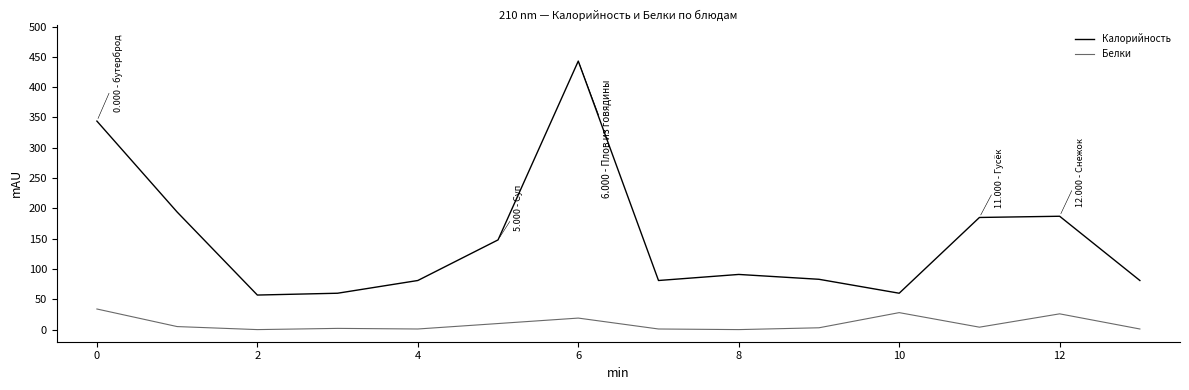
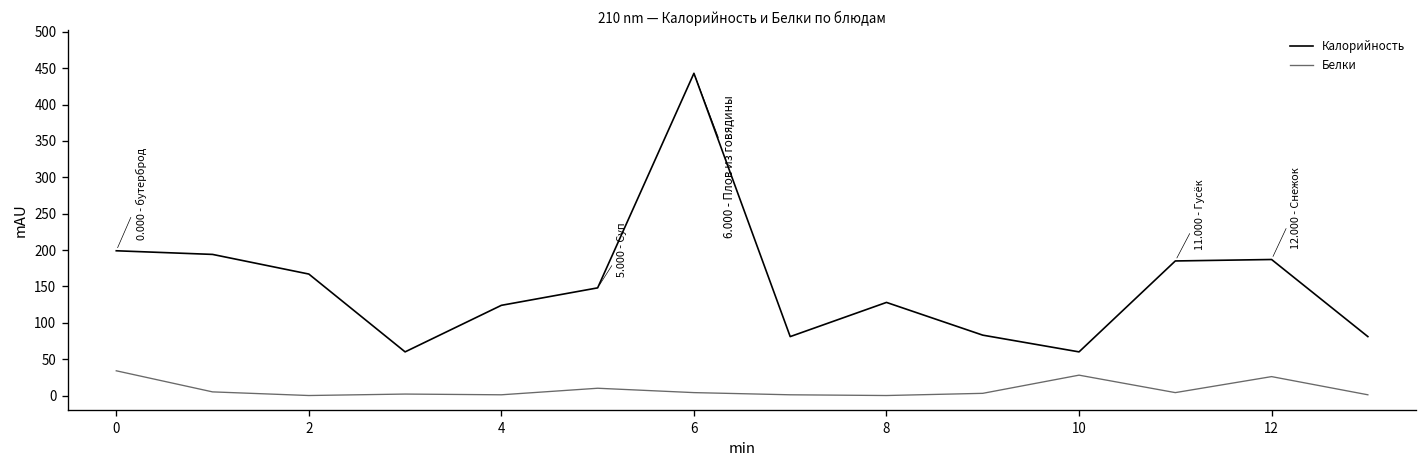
Калорийность, 0: 340 -> 200
Калорийность, 2: 60 -> 170
Калорийность, 4: 80 -> 120
Белки, 6: 20 -> 0
Калорийность, 8: 90 -> 130
